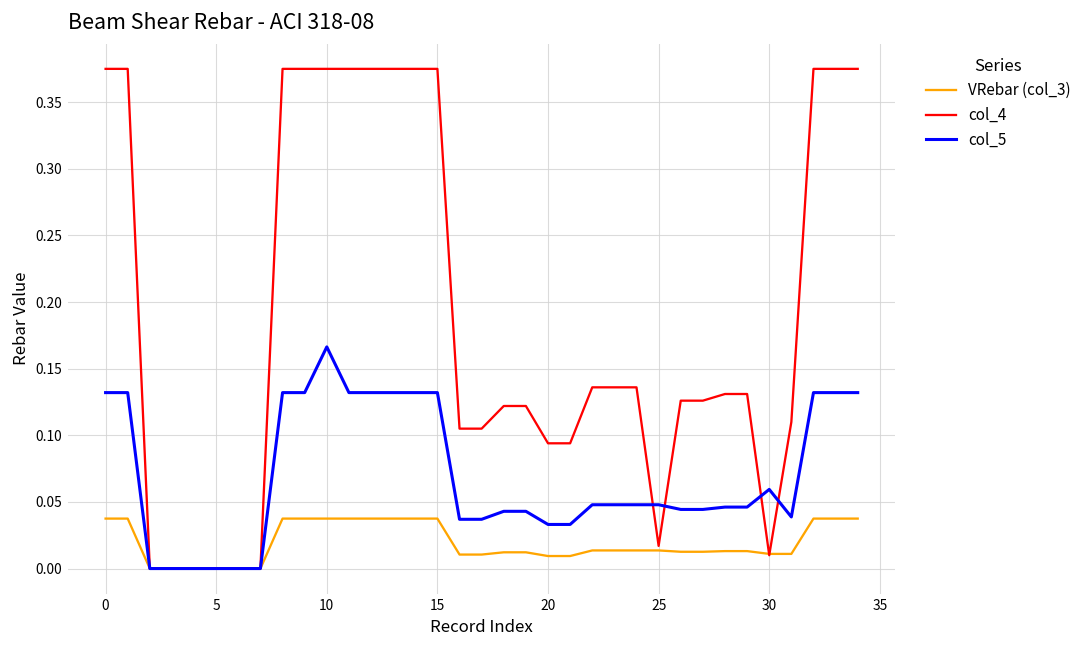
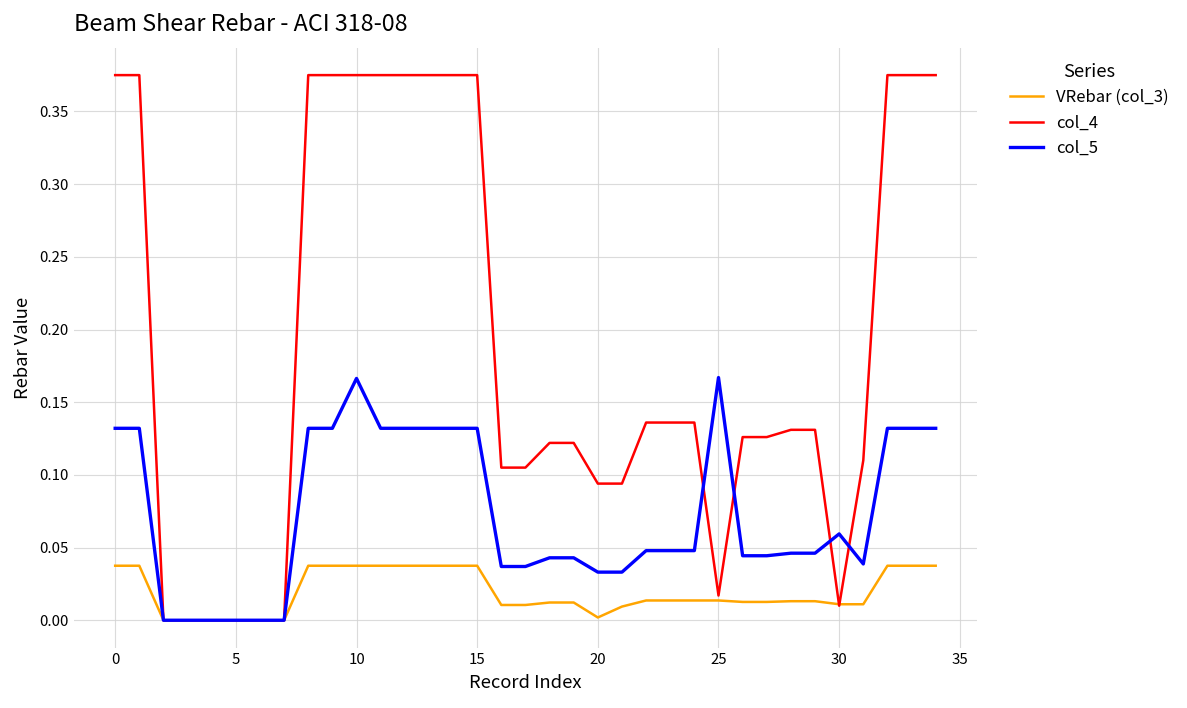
VRebar (col_3), 20: 0.009 -> 0.002
col_5, 25: 0.048 -> 0.167
